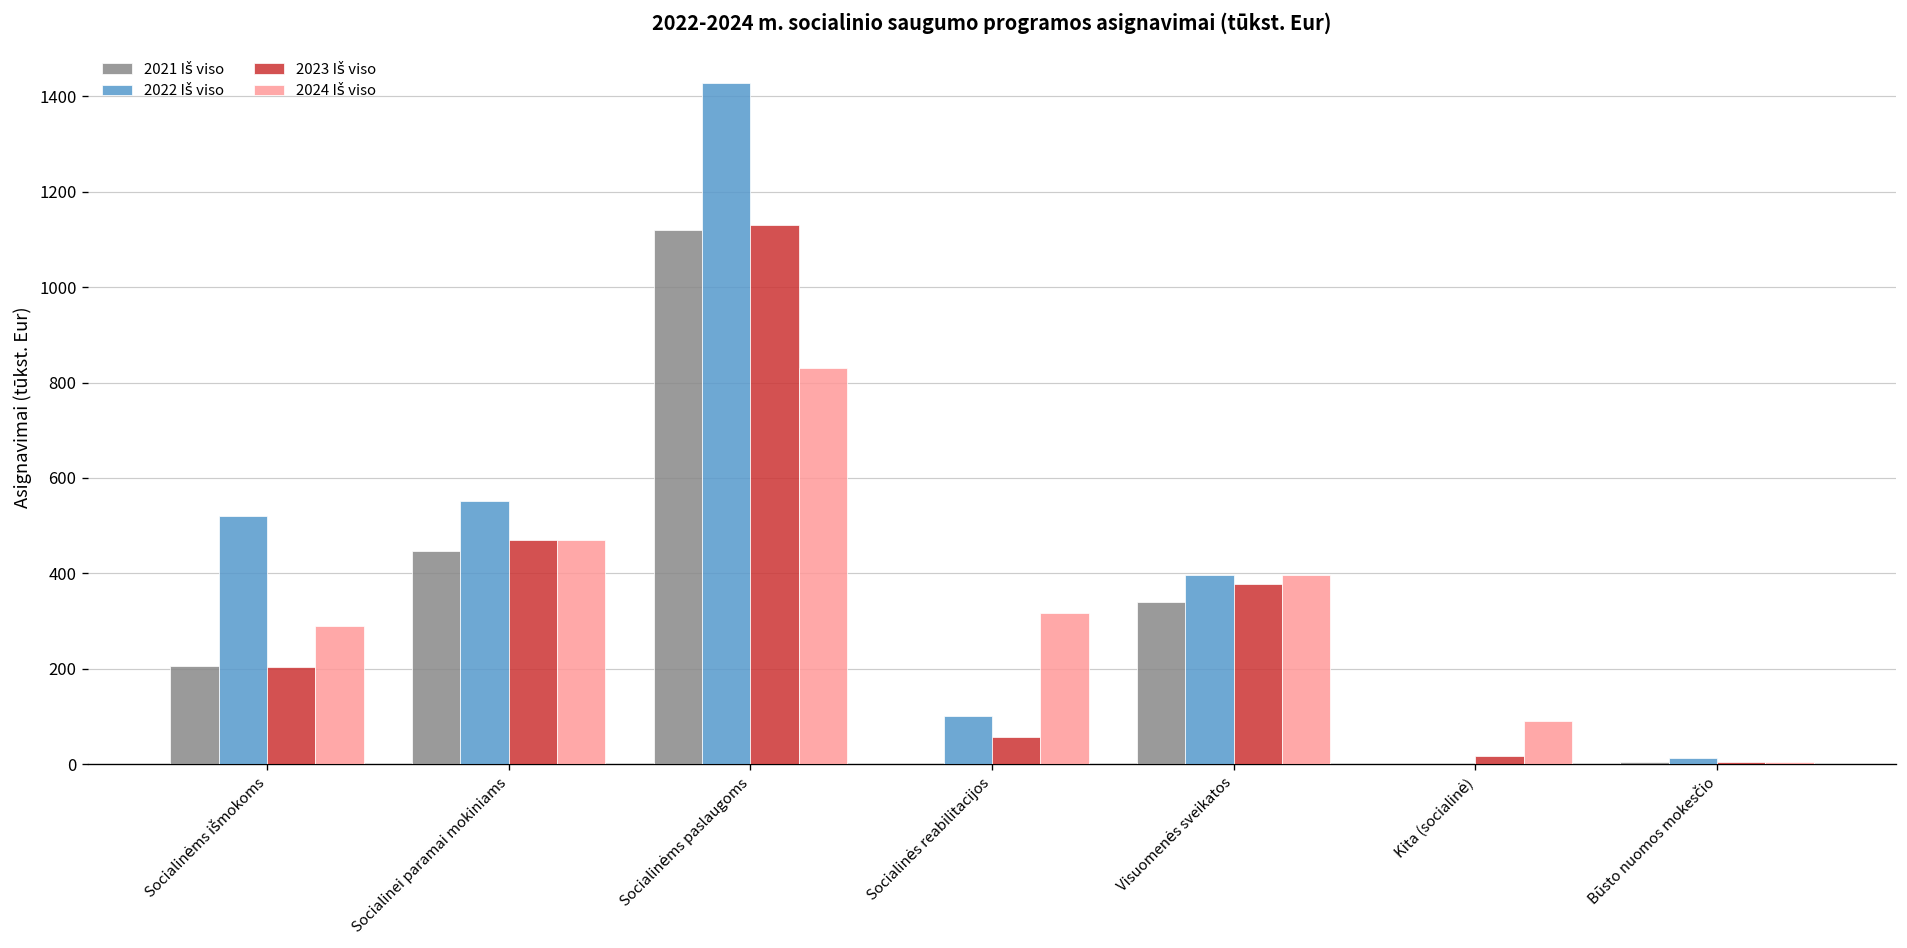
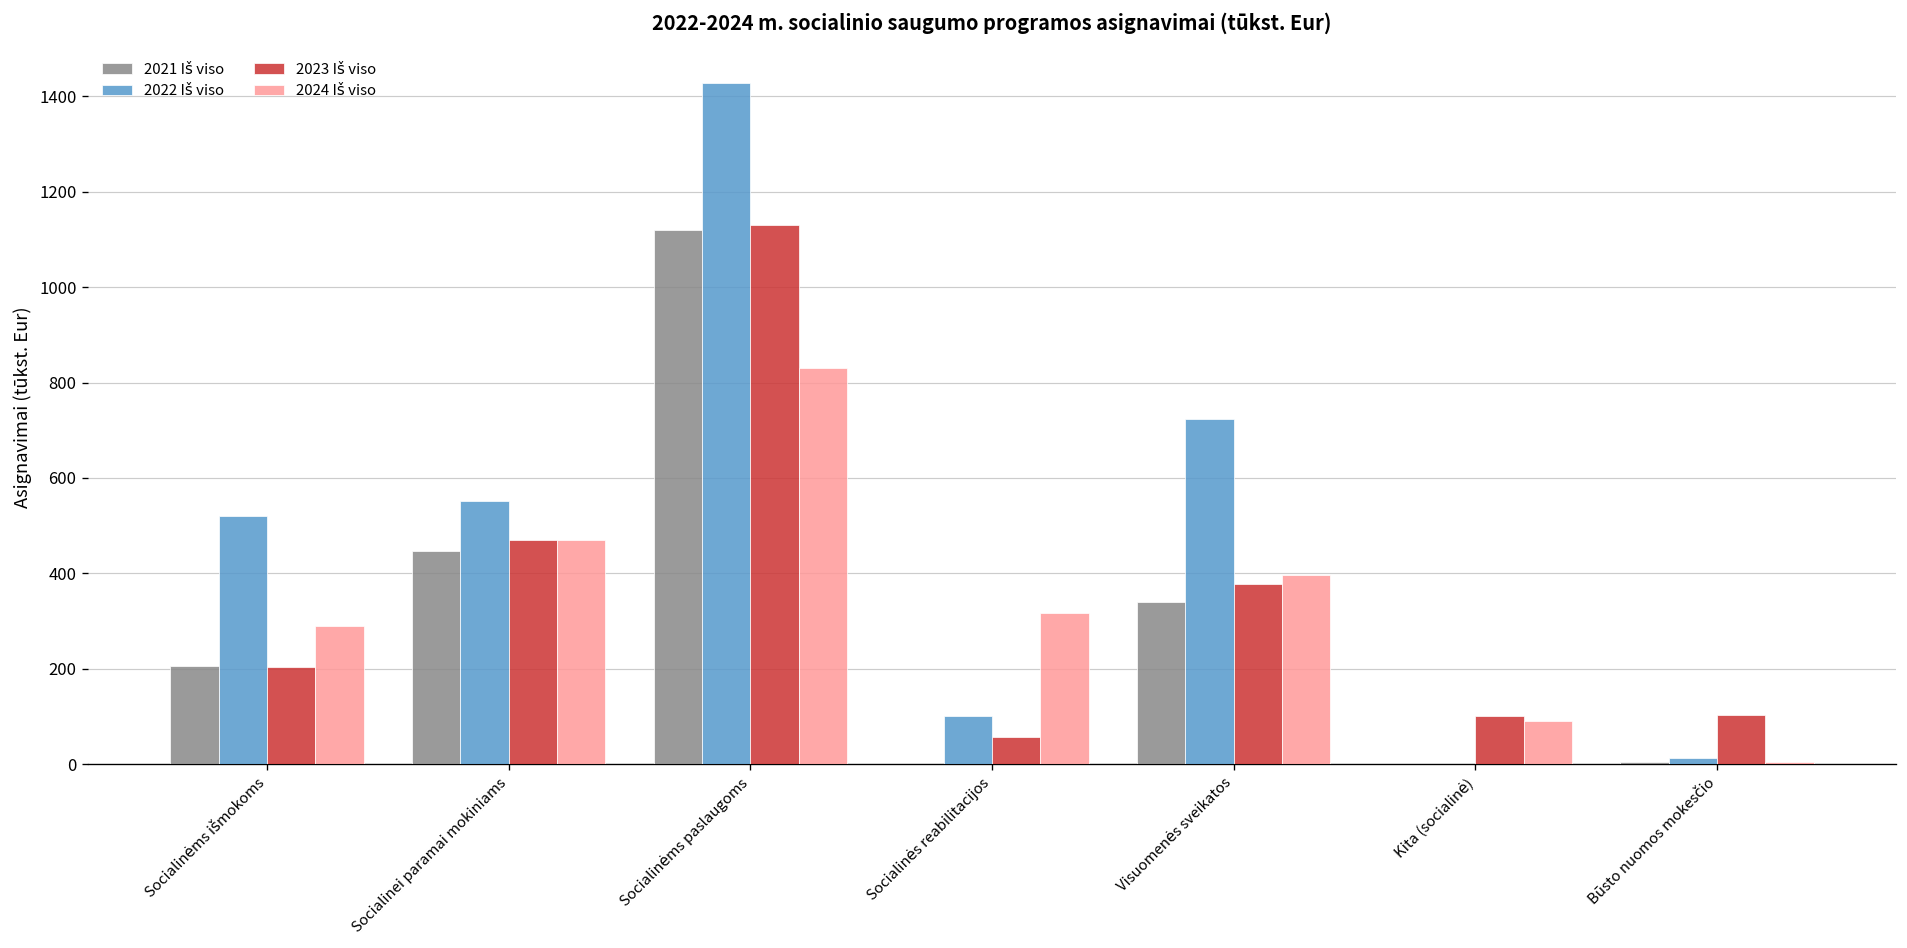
2022 Iš viso, Visuomenės sveikatos: 400 -> 720
2023 Iš viso, Kita (socialinė): 20 -> 100
2023 Iš viso, Būsto nuomos mokesčio: 0 -> 100
